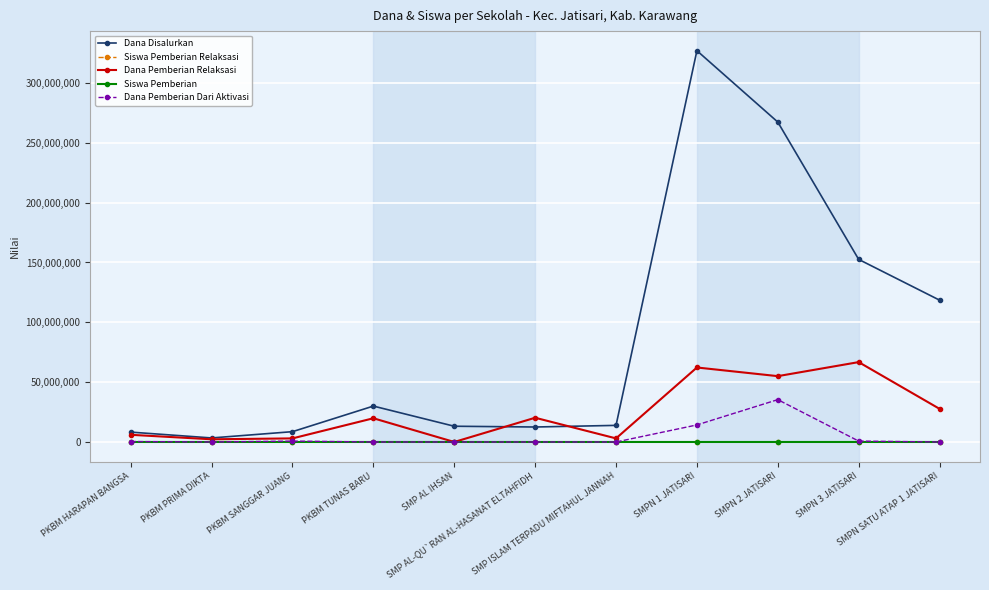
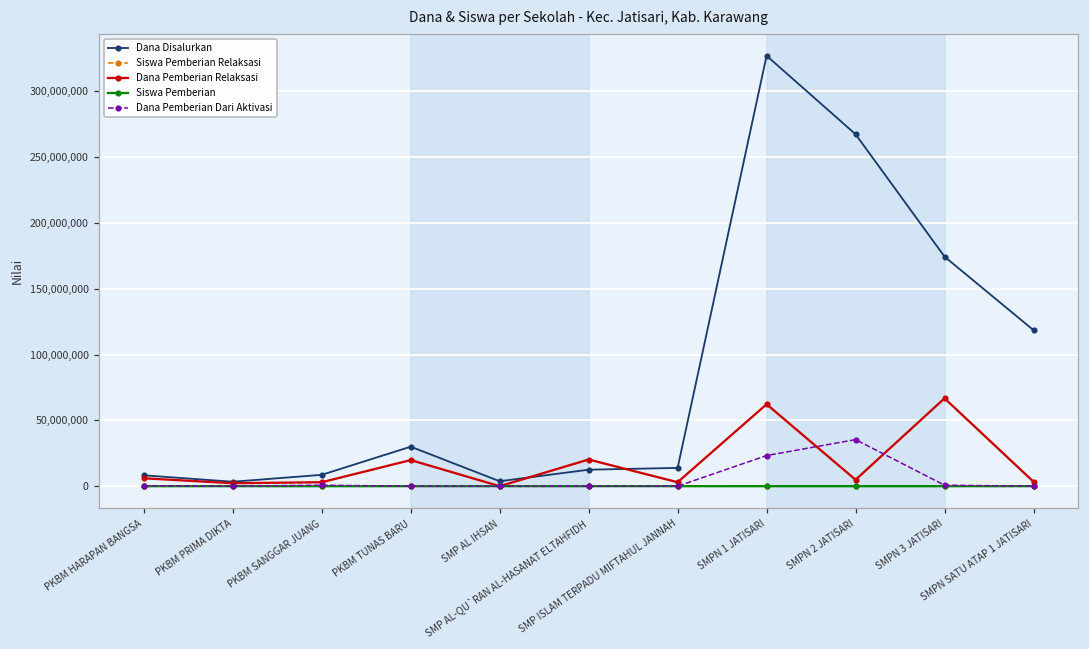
Dana Disalurkan, SMP AL IHSAN: 13,000,000 -> 4,000,000
Dana Pemberian Dari Aktivasi, SMPN 1 JATISARI: 14,000,000 -> 23,000,000
Dana Pemberian Relaksasi, SMPN 2 JATISARI: 55,000,000 -> 5,000,000
Dana Disalurkan, SMPN 3 JATISARI: 153,000,000 -> 174,000,000
Dana Pemberian Relaksasi, SMPN SATU ATAP 1 JATISARI: 28,000,000 -> 3,000,000
